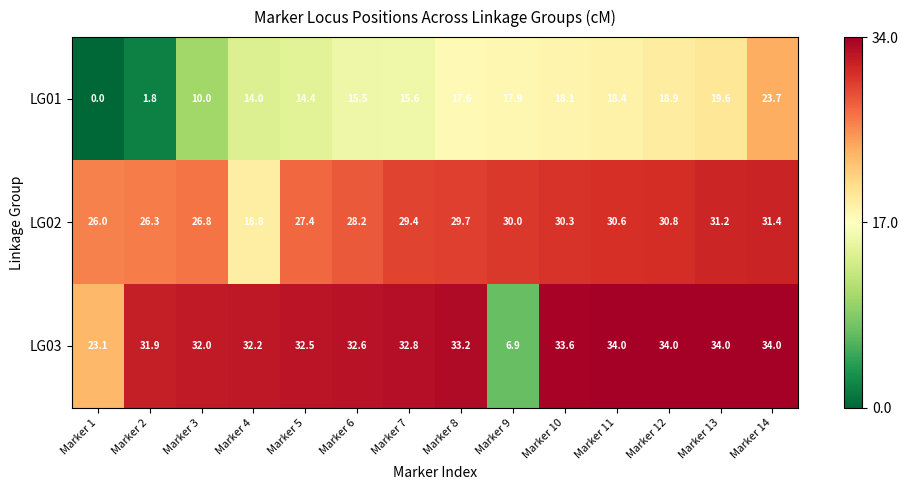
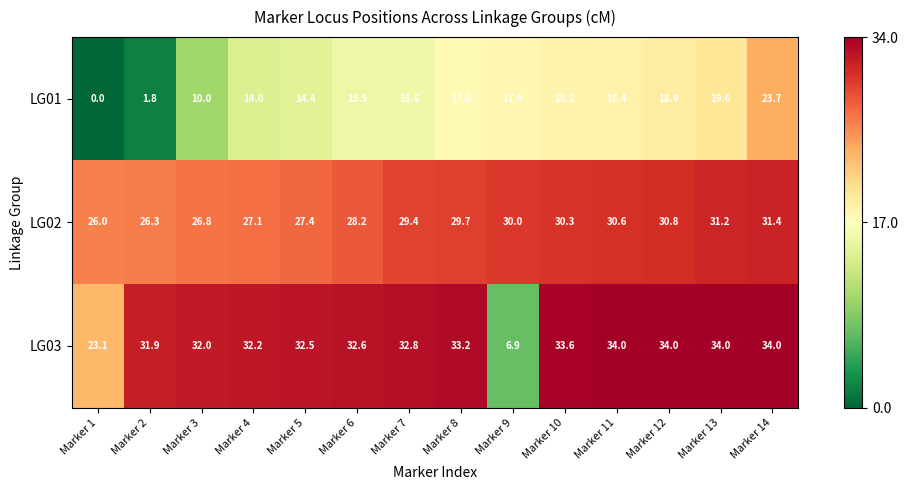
LG02, Marker 4: 18.8 -> 27.1
